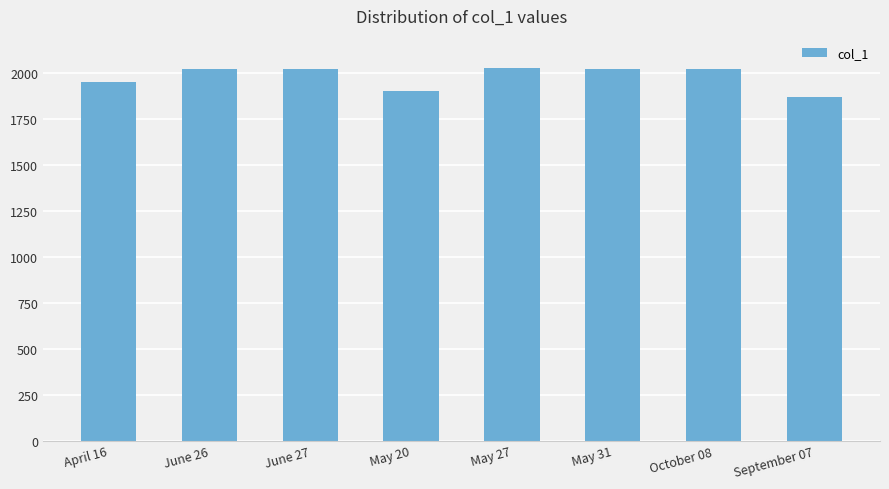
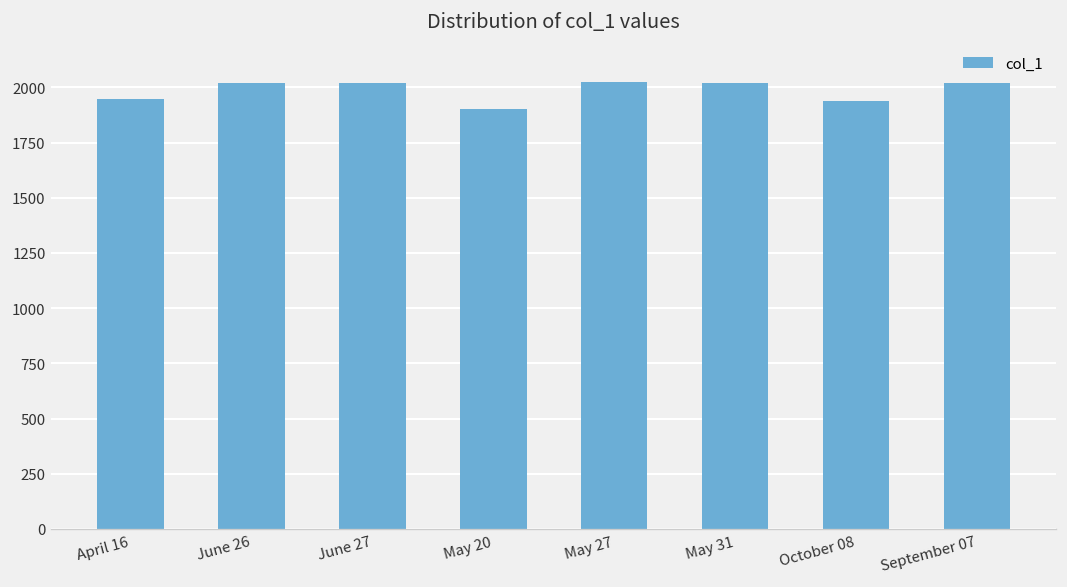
October 08: 2020 -> 1940
September 07: 1870 -> 2020
